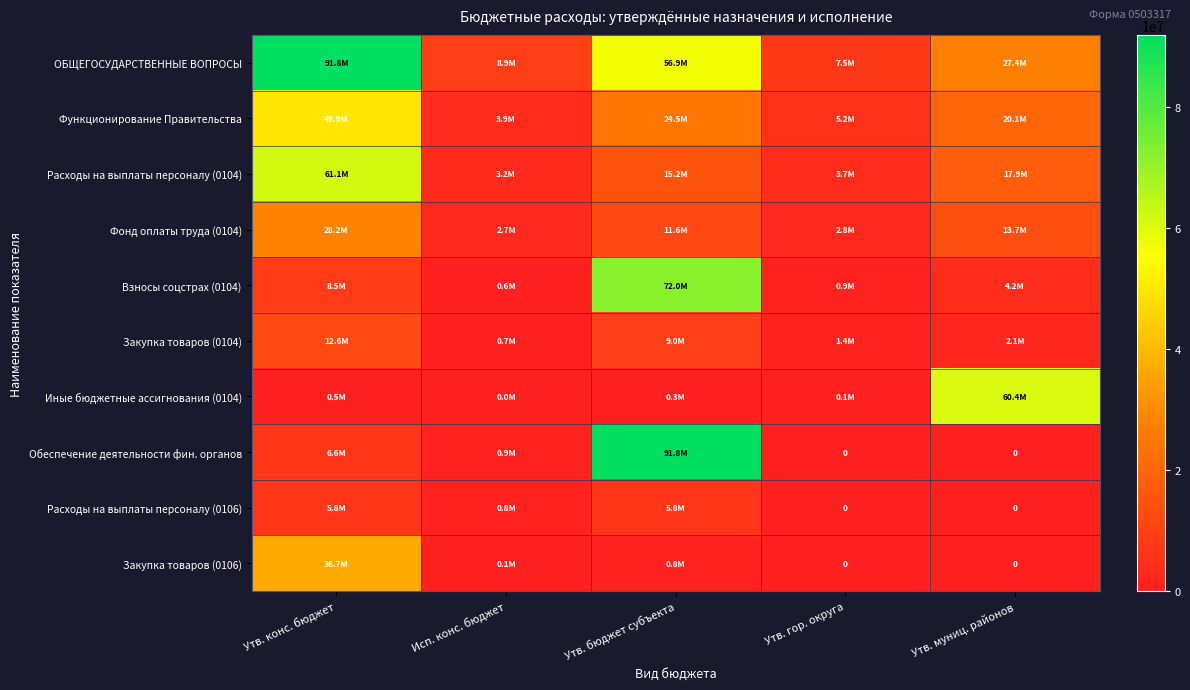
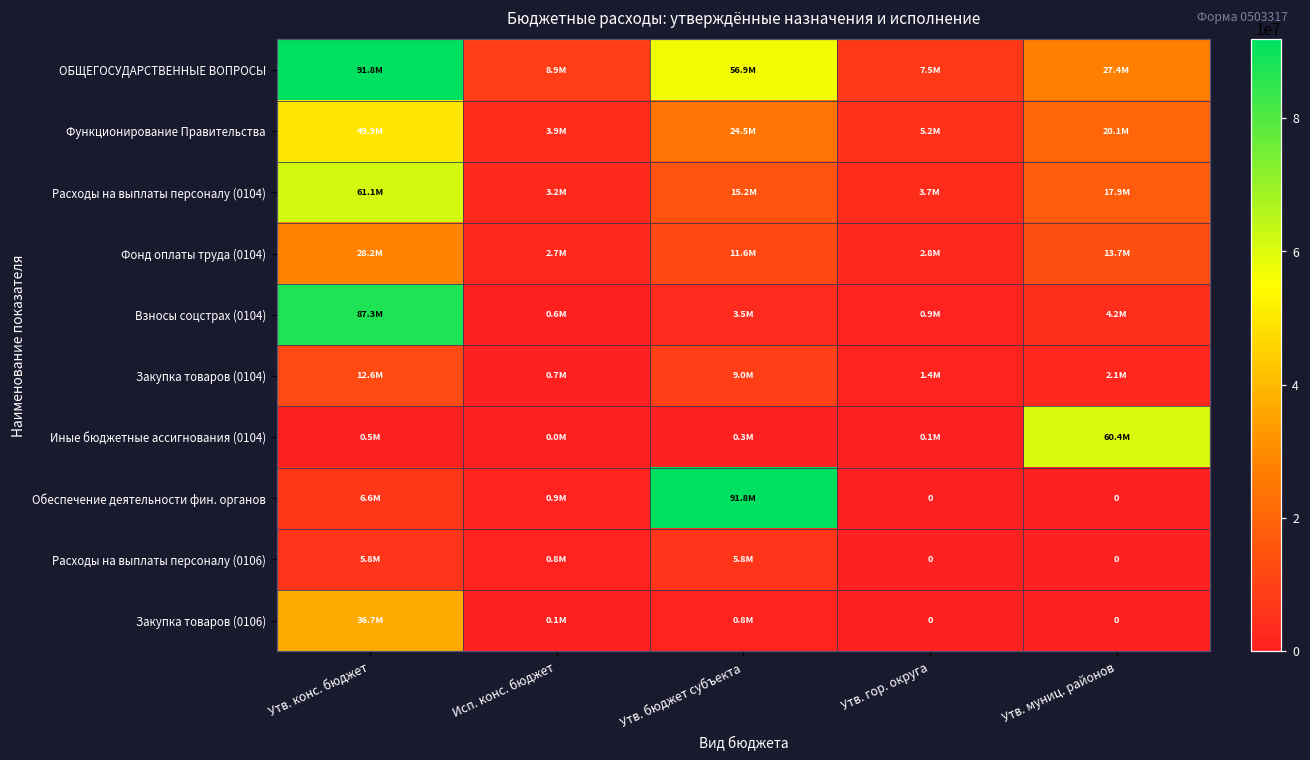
Взносы соцстрах (0104), Утв. конс. бюджет: 8.5M -> 87.3M
Взносы соцстрах (0104), Утв. бюджет субъекта: 72.0M -> 3.5M
